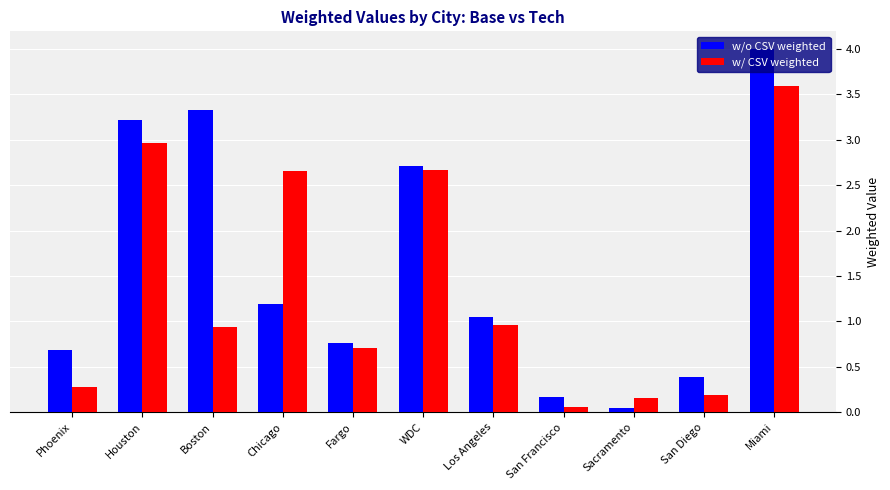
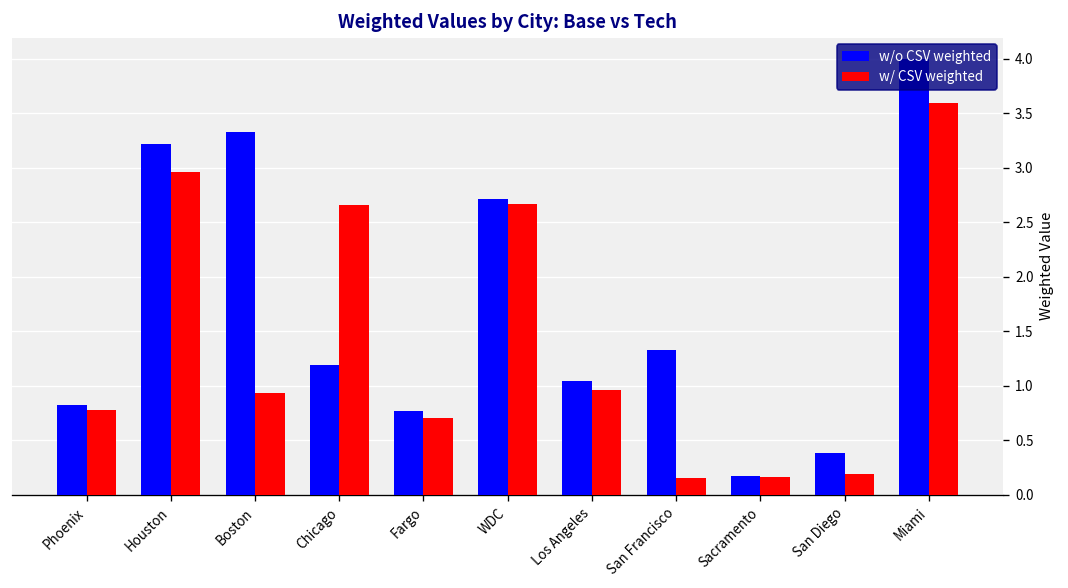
w/o CSV weighted, Phoenix: 0.7 -> 0.8
w/ CSV weighted, Phoenix: 0.3 -> 0.8
w/o CSV weighted, San Francisco: 0.2 -> 1.3
w/ CSV weighted, San Francisco: 0.1 -> 0.2
w/o CSV weighted, Sacramento: 0.1 -> 0.2
